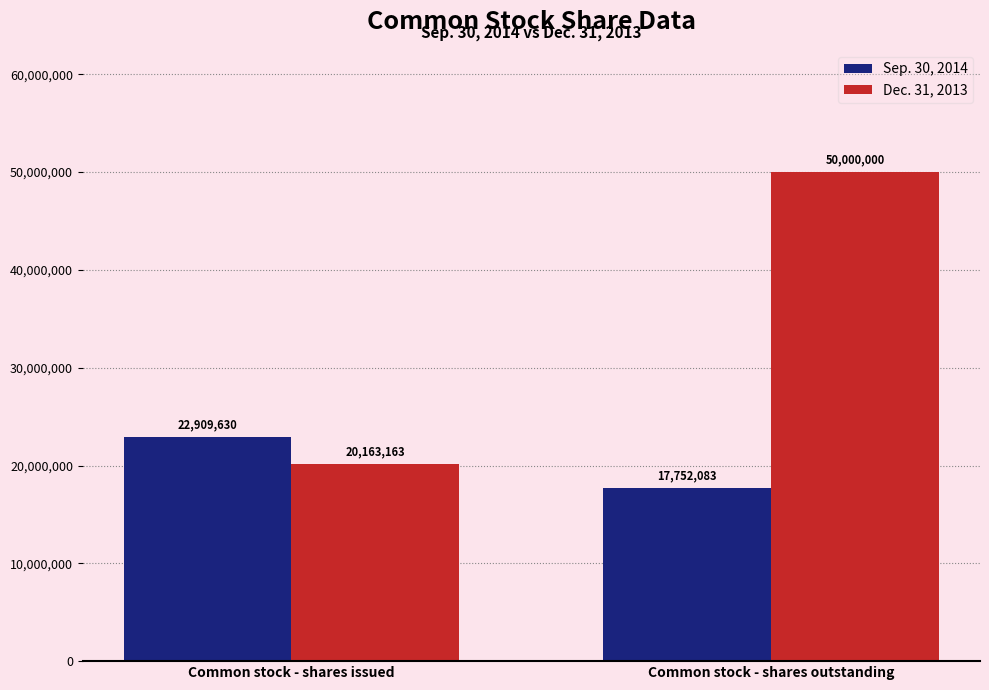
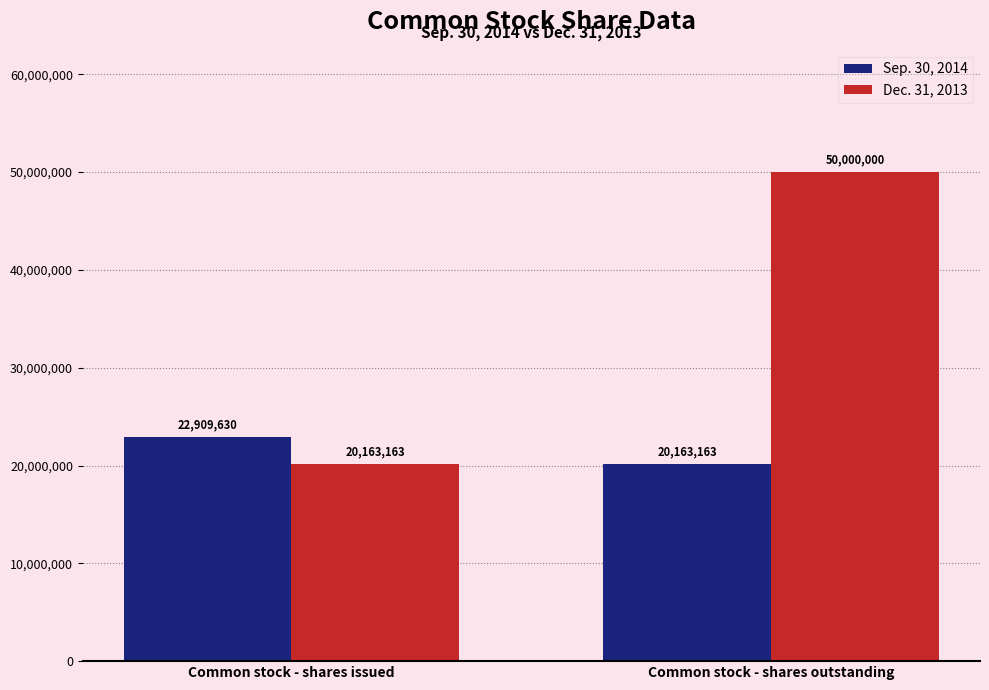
Sep. 30, 2014, Common stock - shares outstanding: 17,752,083 -> 20,163,163
